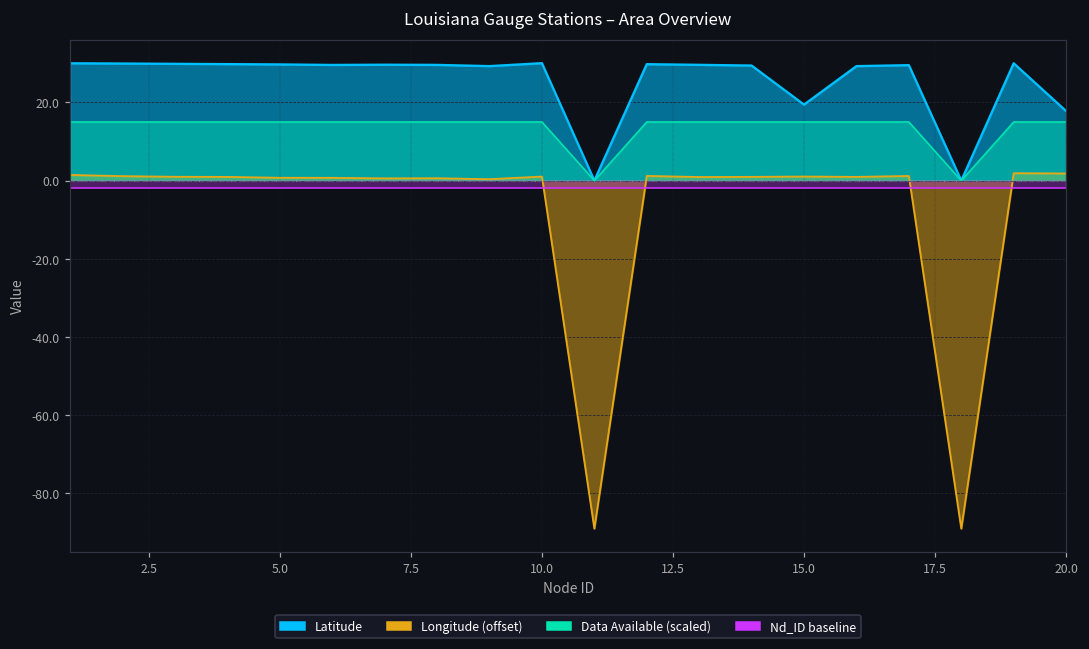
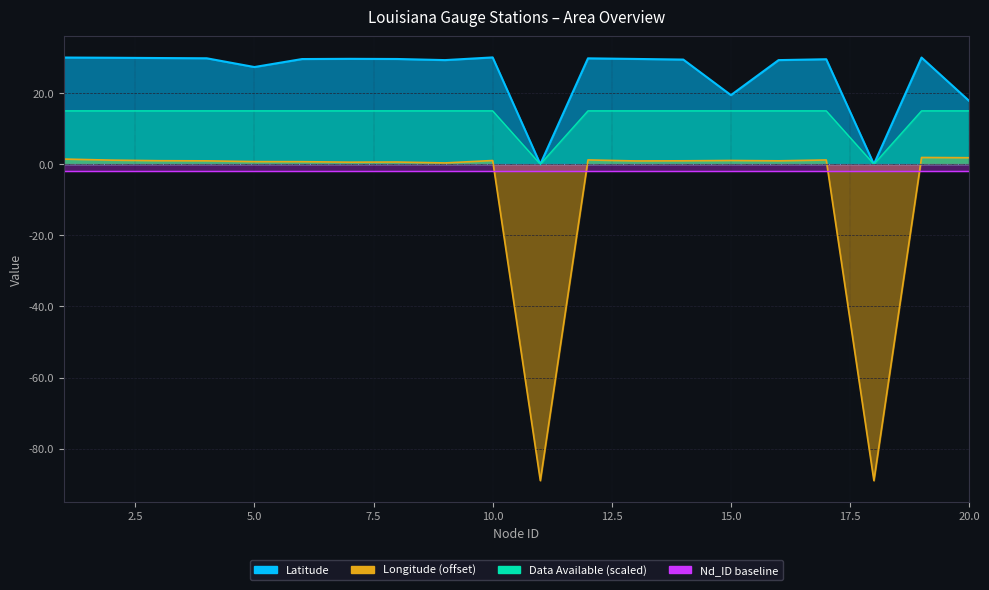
Latitude, 5.0: 30 -> 27
